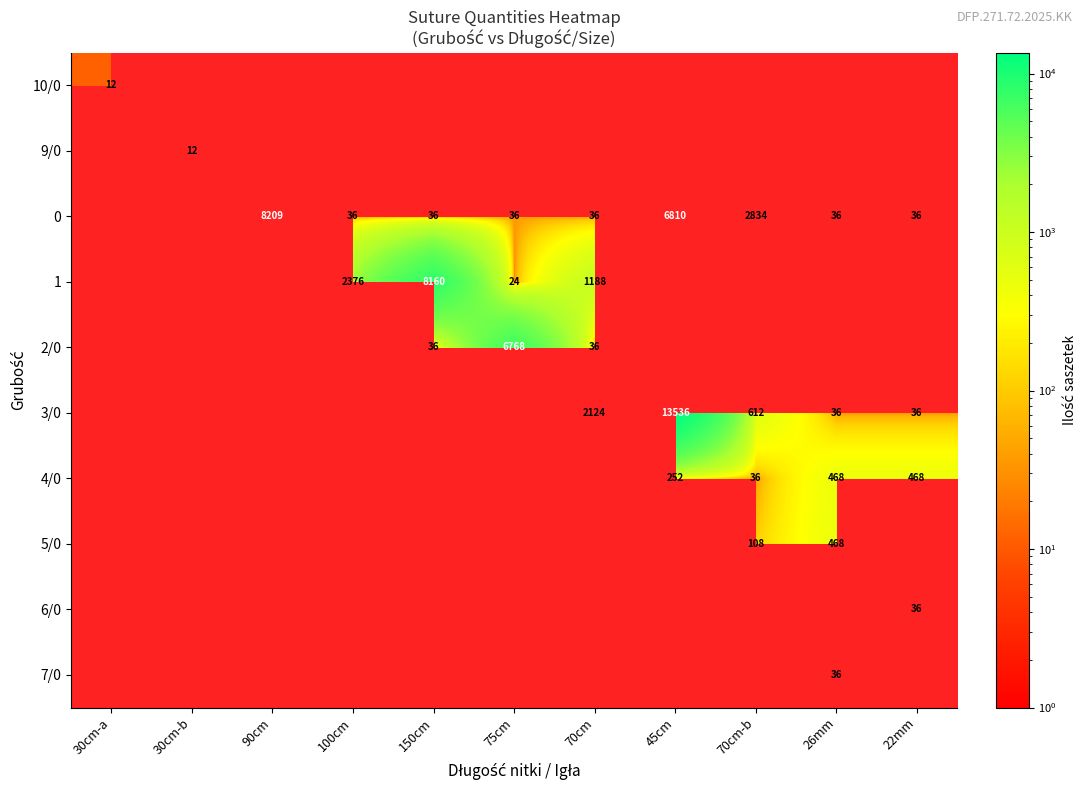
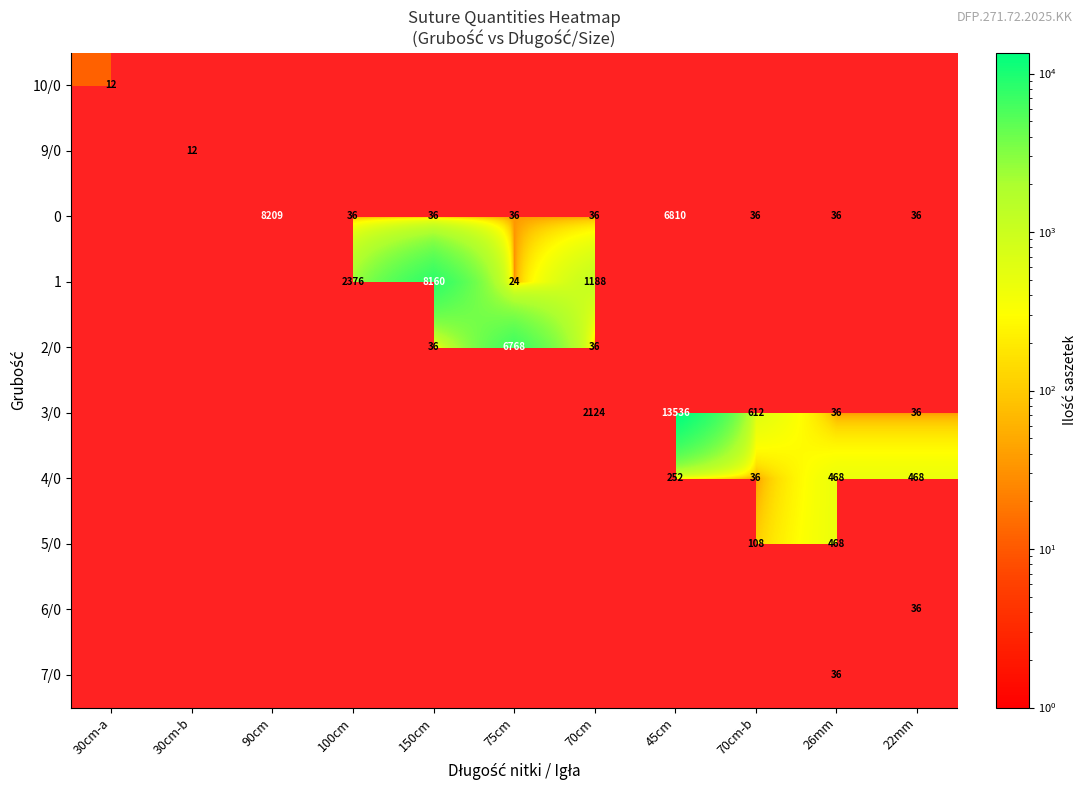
0, 70cm-b: 2834 -> 36
